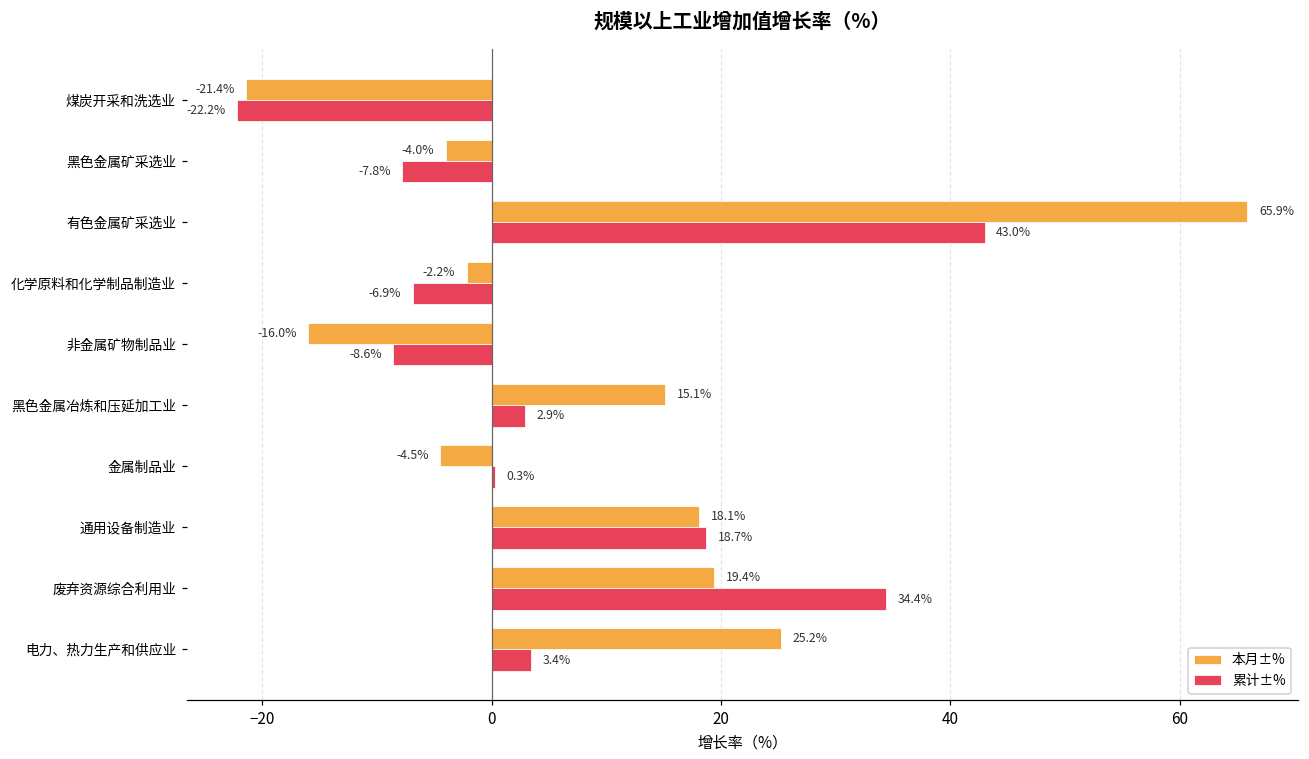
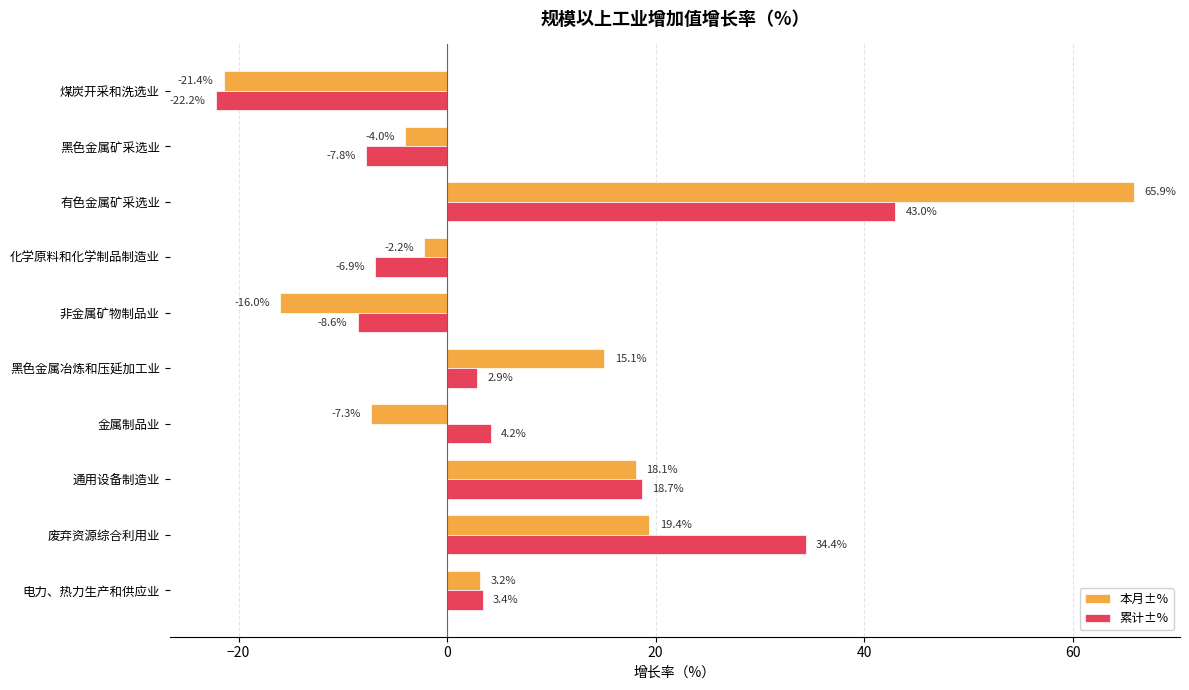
本月±%, 金属制品业: -4.5% -> -7.3%
累计±%, 金属制品业: 0.3% -> 4.2%
本月±%, 电力、热力生产和供应业: 25.2% -> 3.2%
